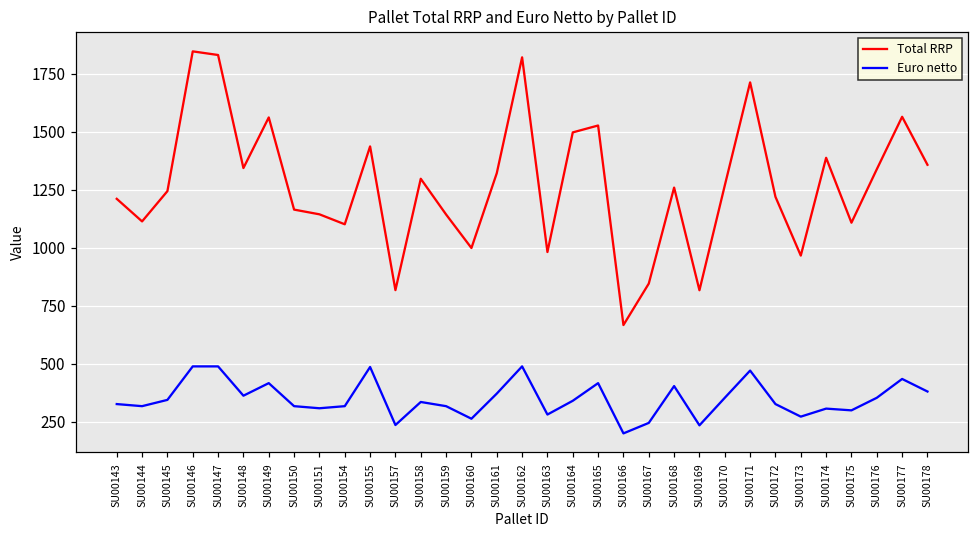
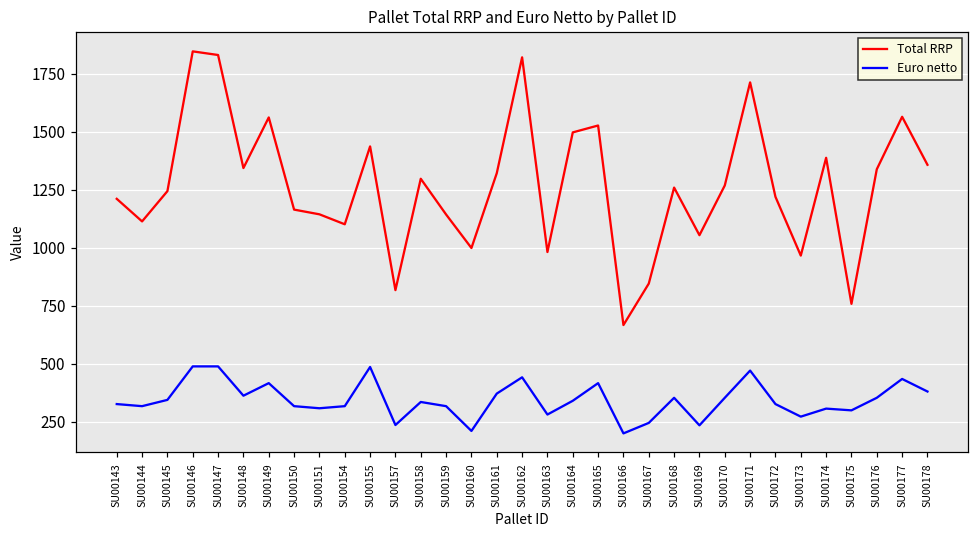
Euro netto, SU00160: 260 -> 210
Euro netto, SU00162: 490 -> 440
Euro netto, SU00168: 400 -> 350
Total RRP, SU00169: 820 -> 1050
Total RRP, SU00175: 1110 -> 760
